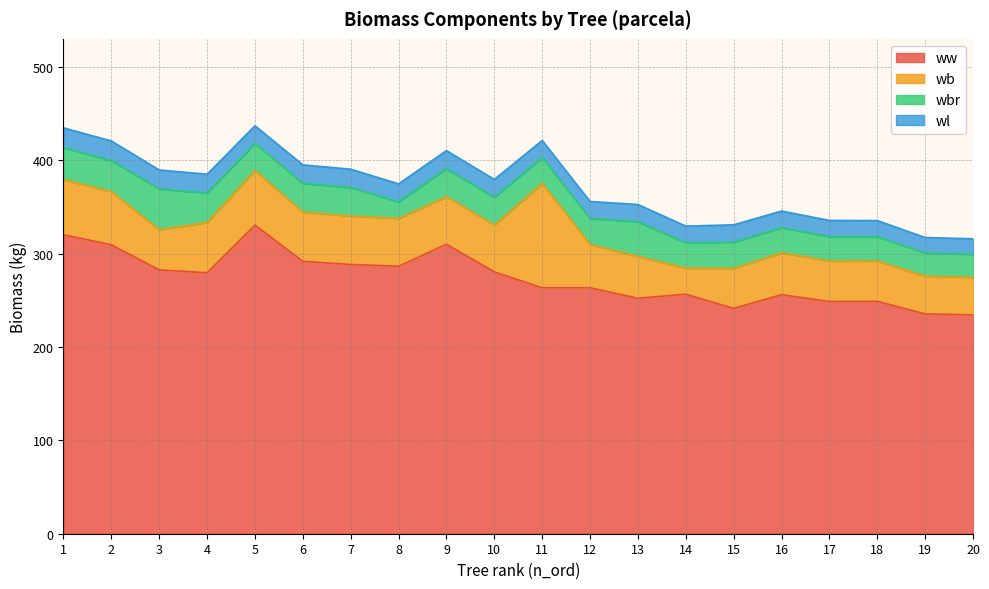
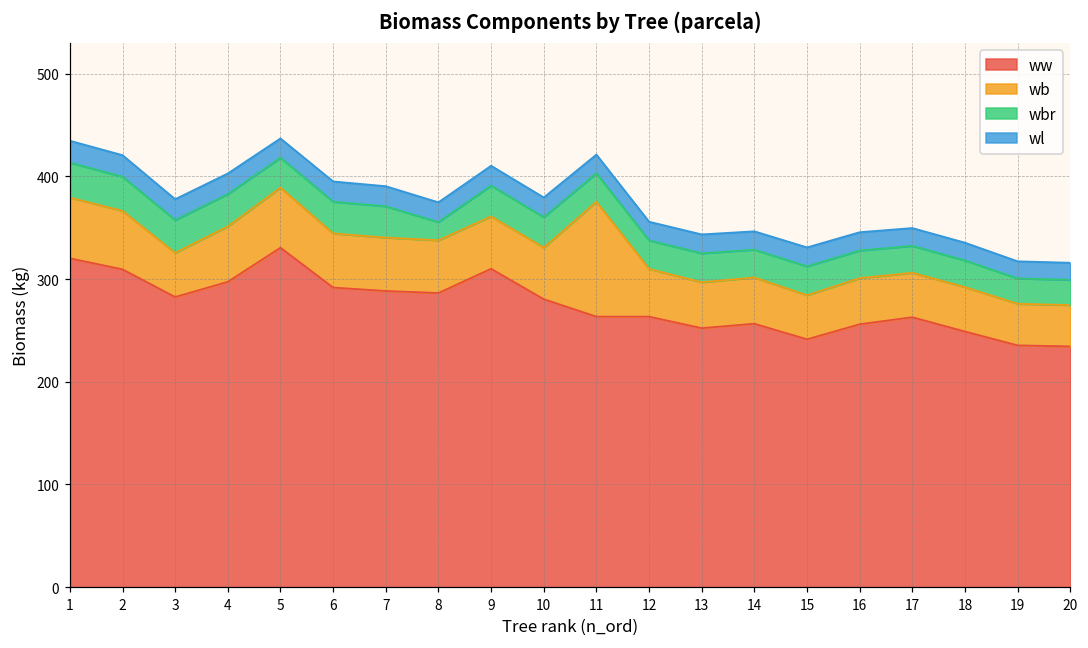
wbr, 3: 40 -> 30
ww, 4: 280 -> 300
wbr, 13: 40 -> 30
wb, 14: 30 -> 50
ww, 17: 250 -> 260
